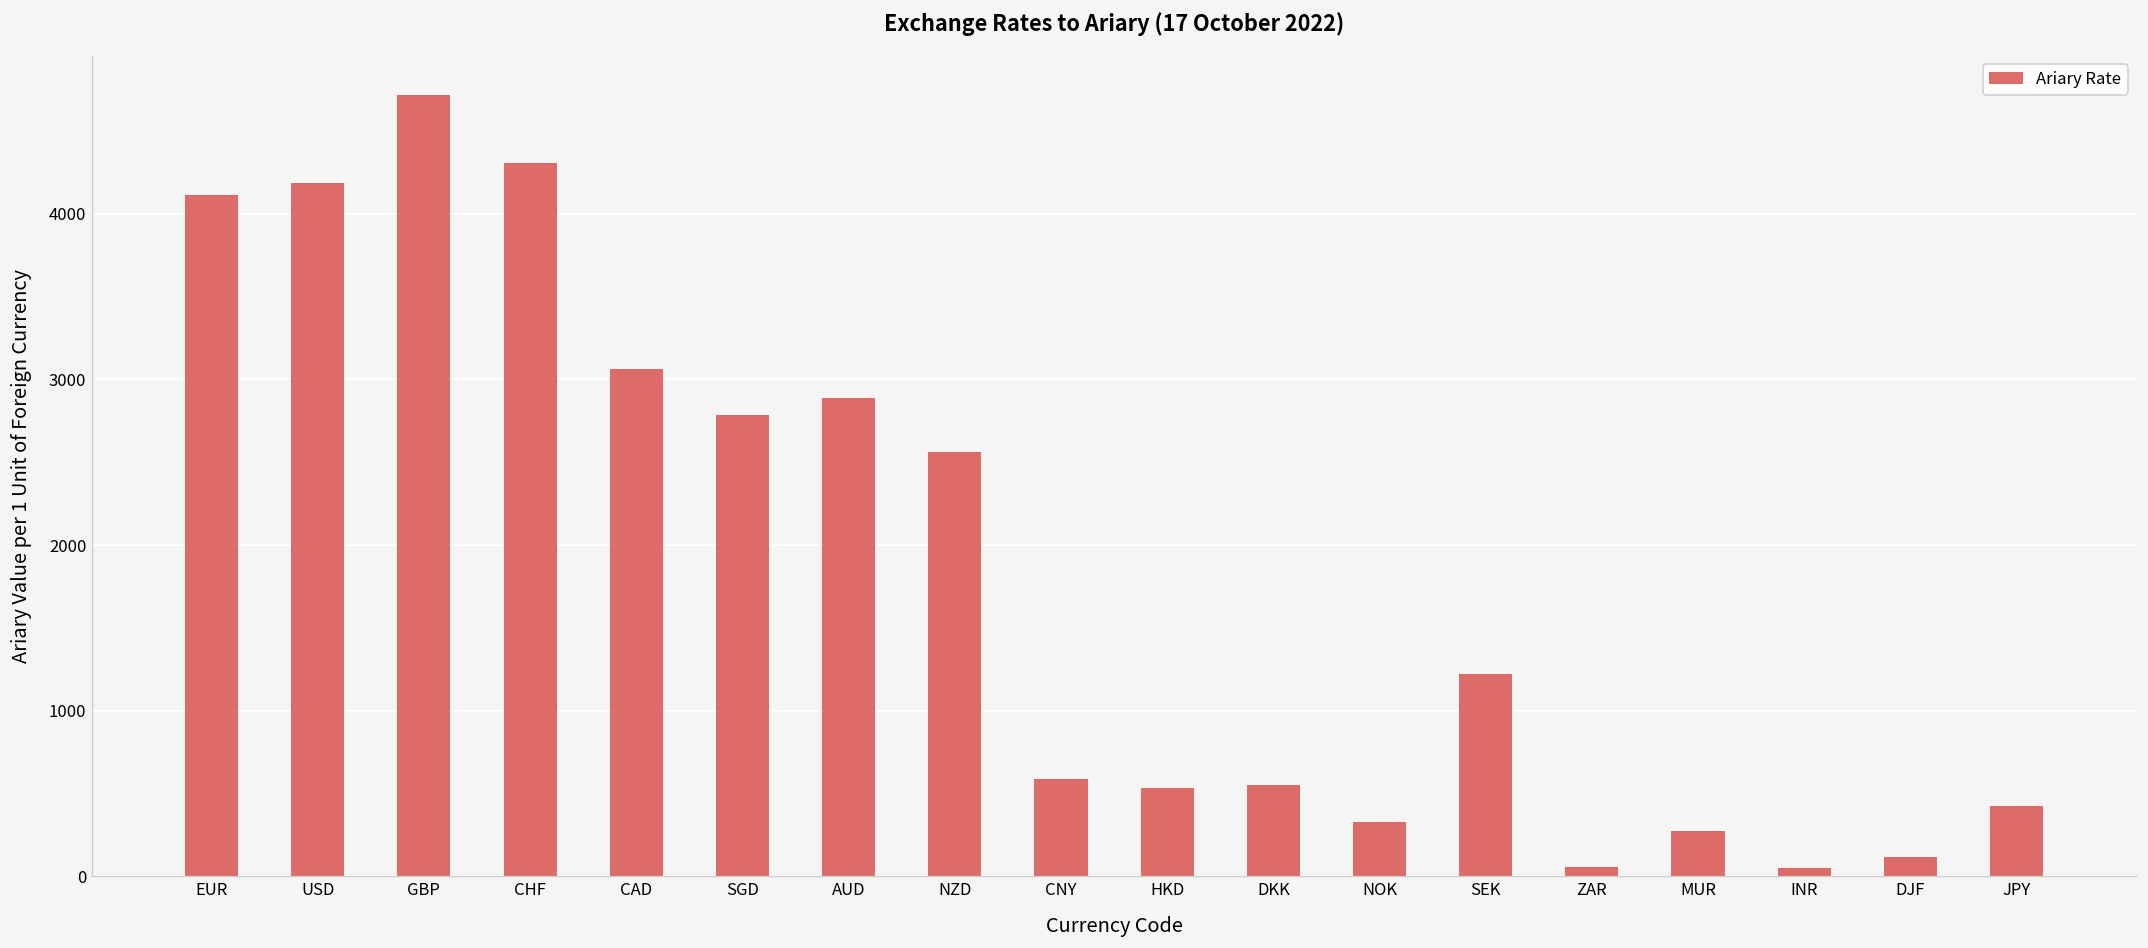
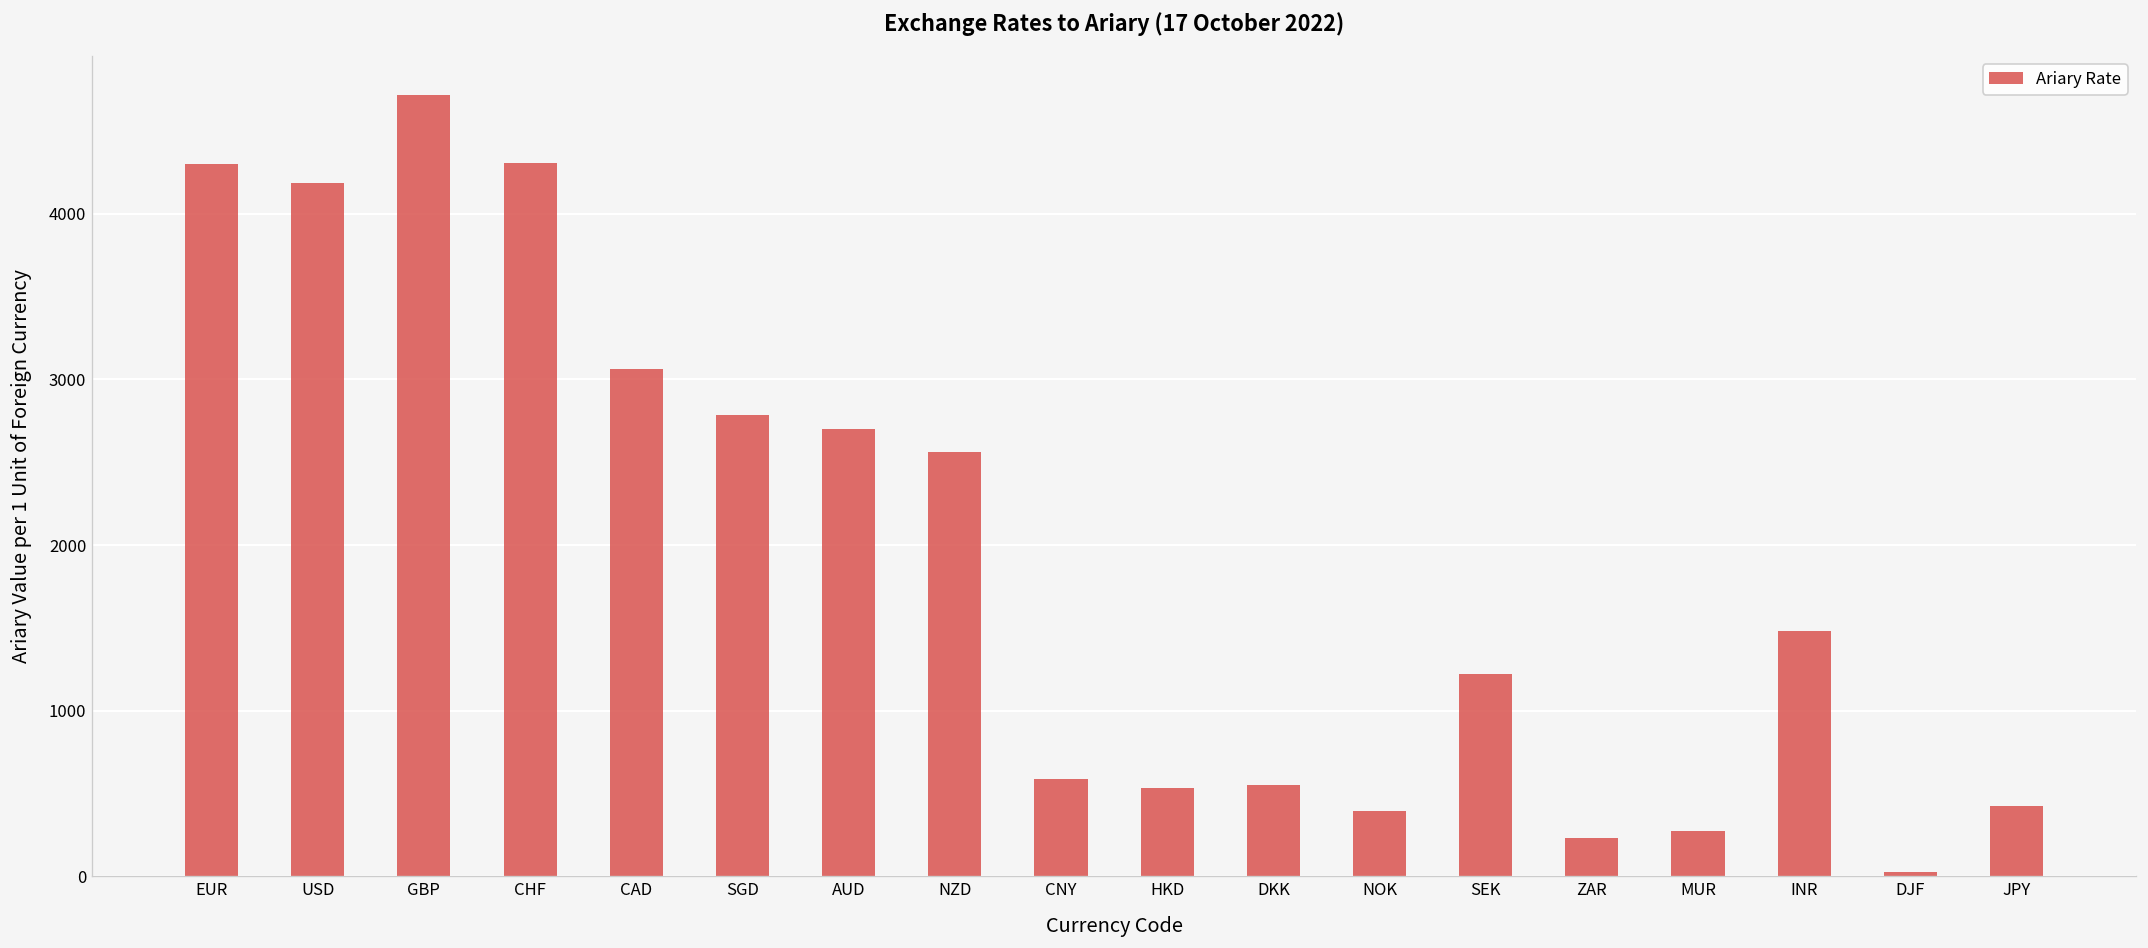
EUR: 4110 -> 4300
AUD: 2890 -> 2700
NOK: 330 -> 390
ZAR: 50 -> 230
INR: 50 -> 1480
DJF: 120 -> 20
